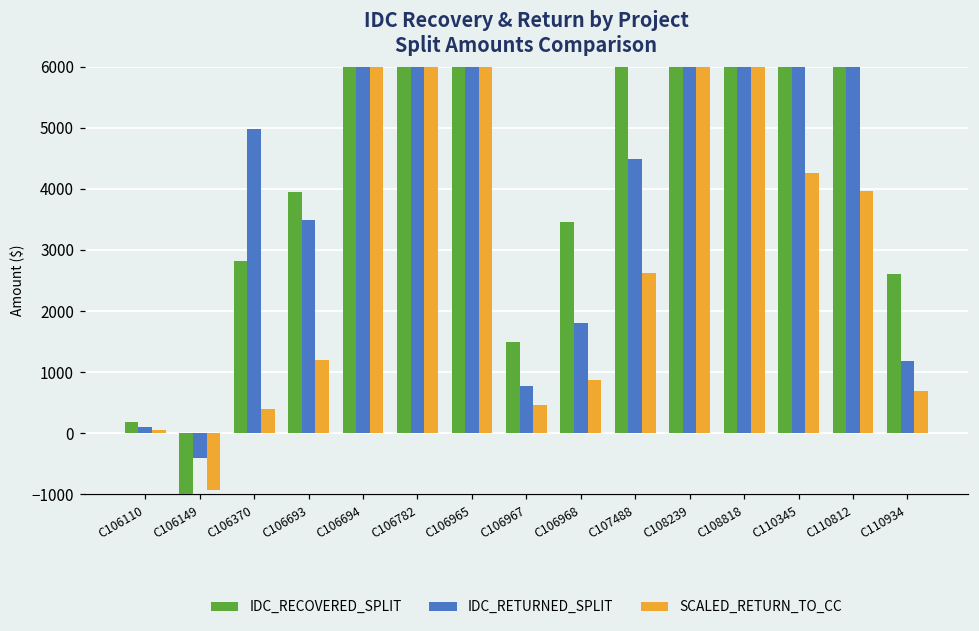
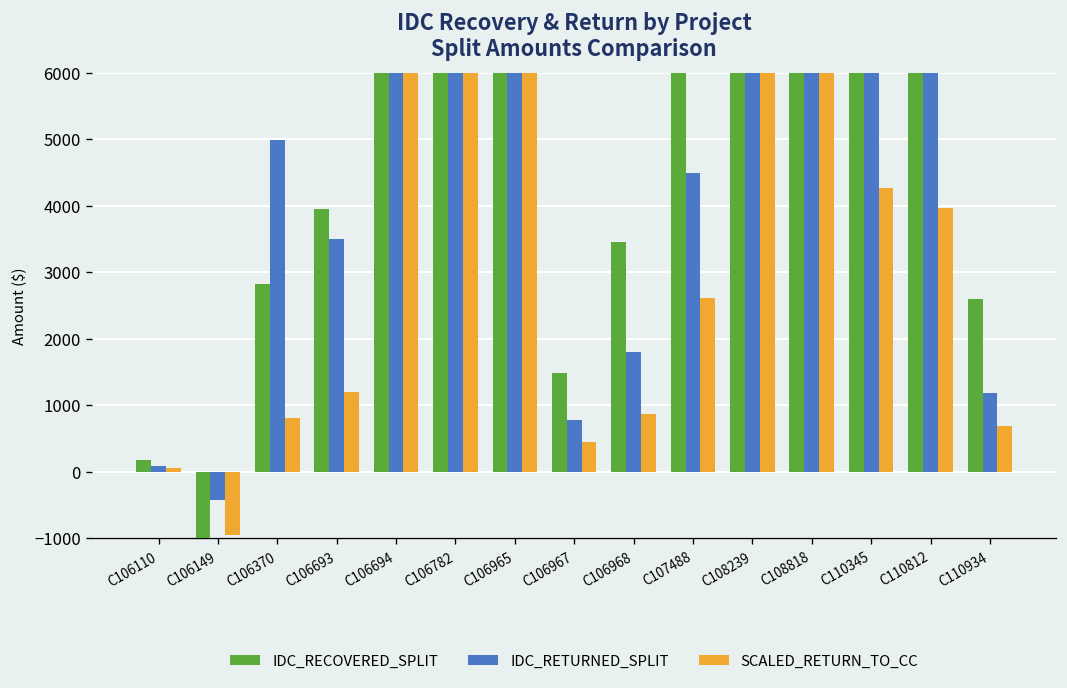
SCALED_RETURN_TO_CC, C106370: 400 -> 800
